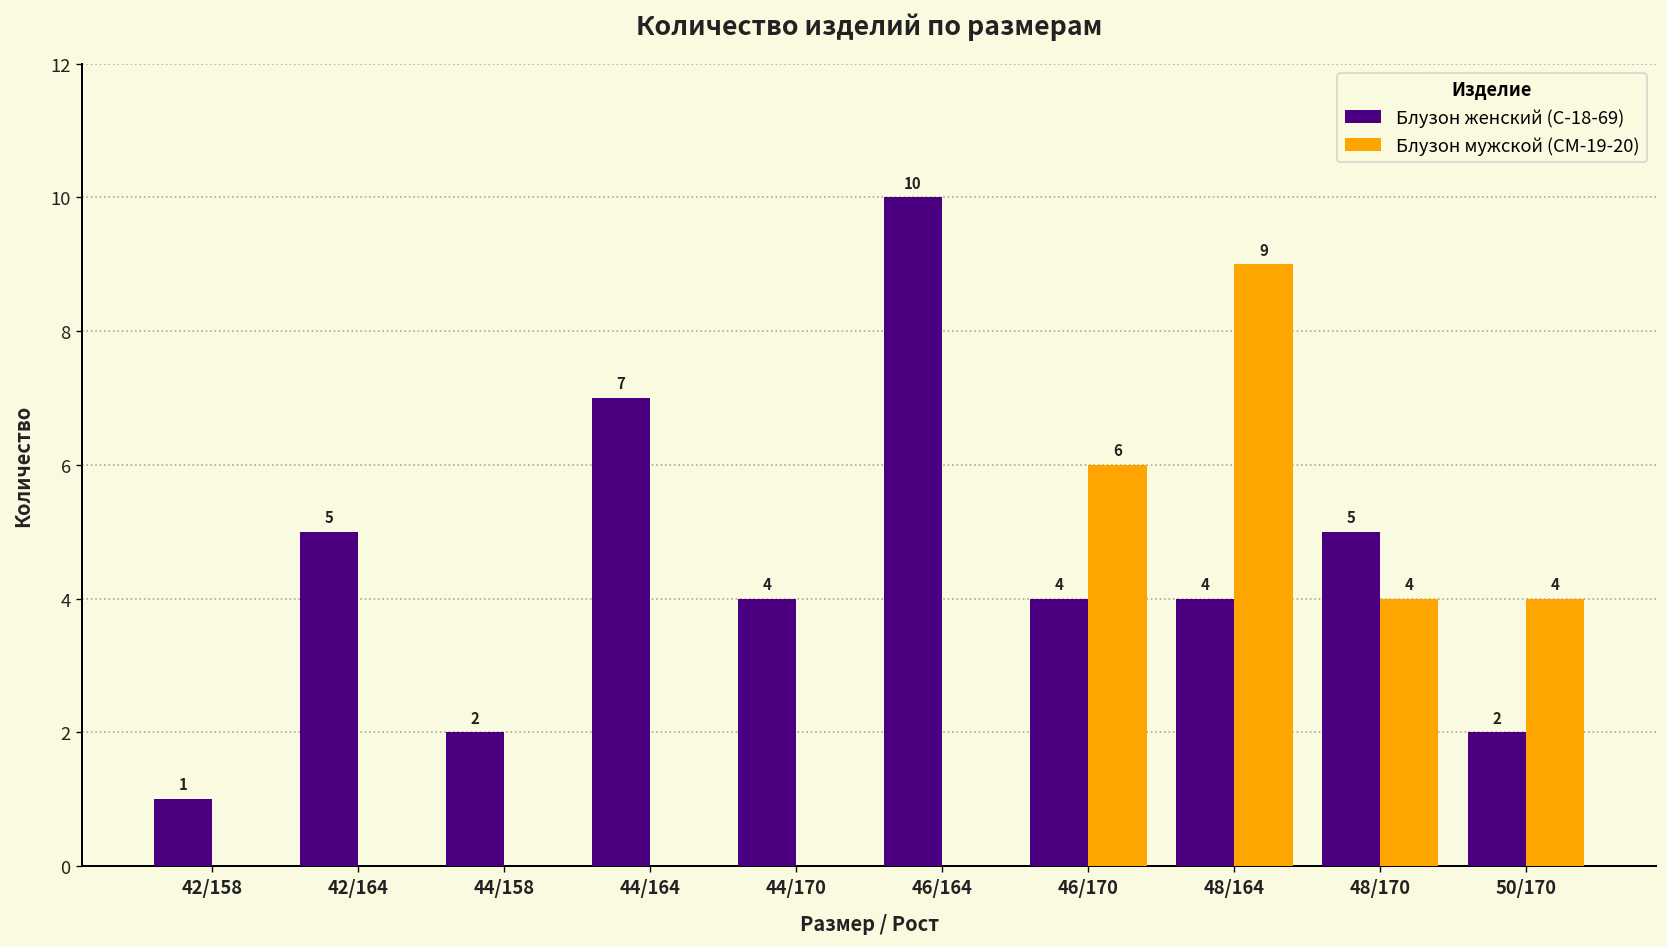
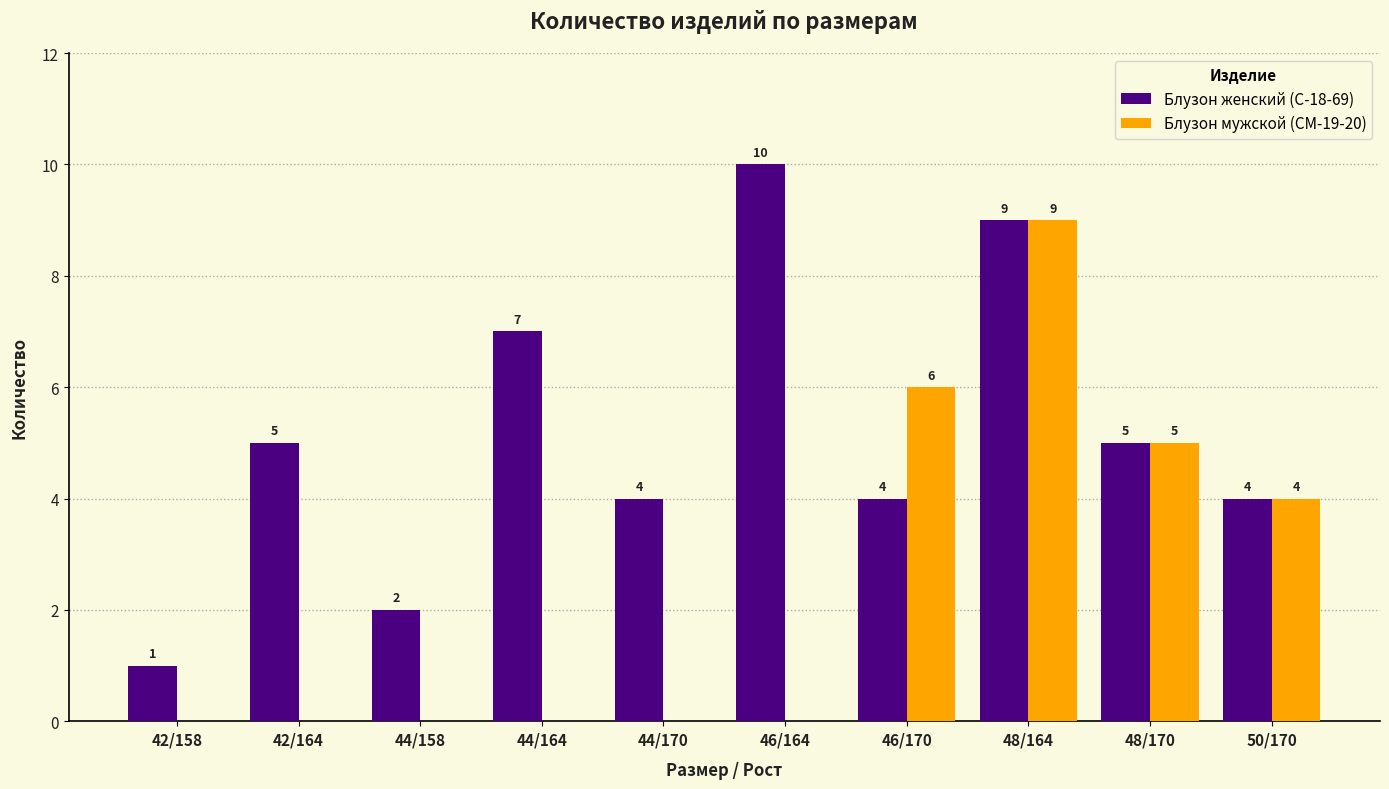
Блузон женский (С-18-69), 48/164: 4 -> 9
Блузон мужской (СМ-19-20), 48/170: 4 -> 5
Блузон женский (С-18-69), 50/170: 2 -> 4
